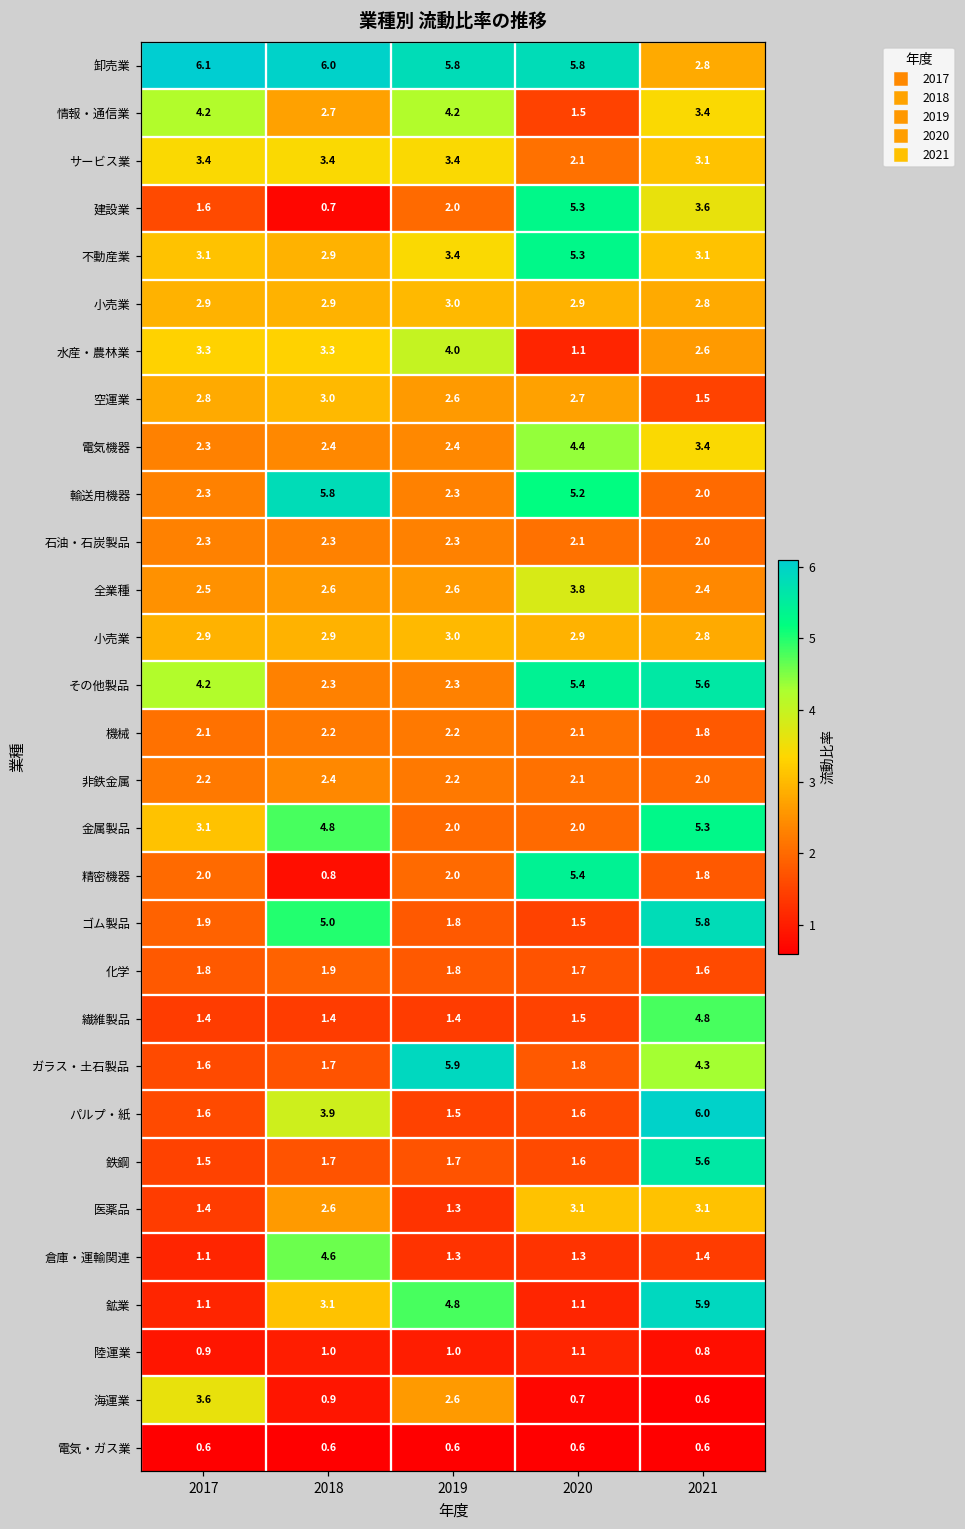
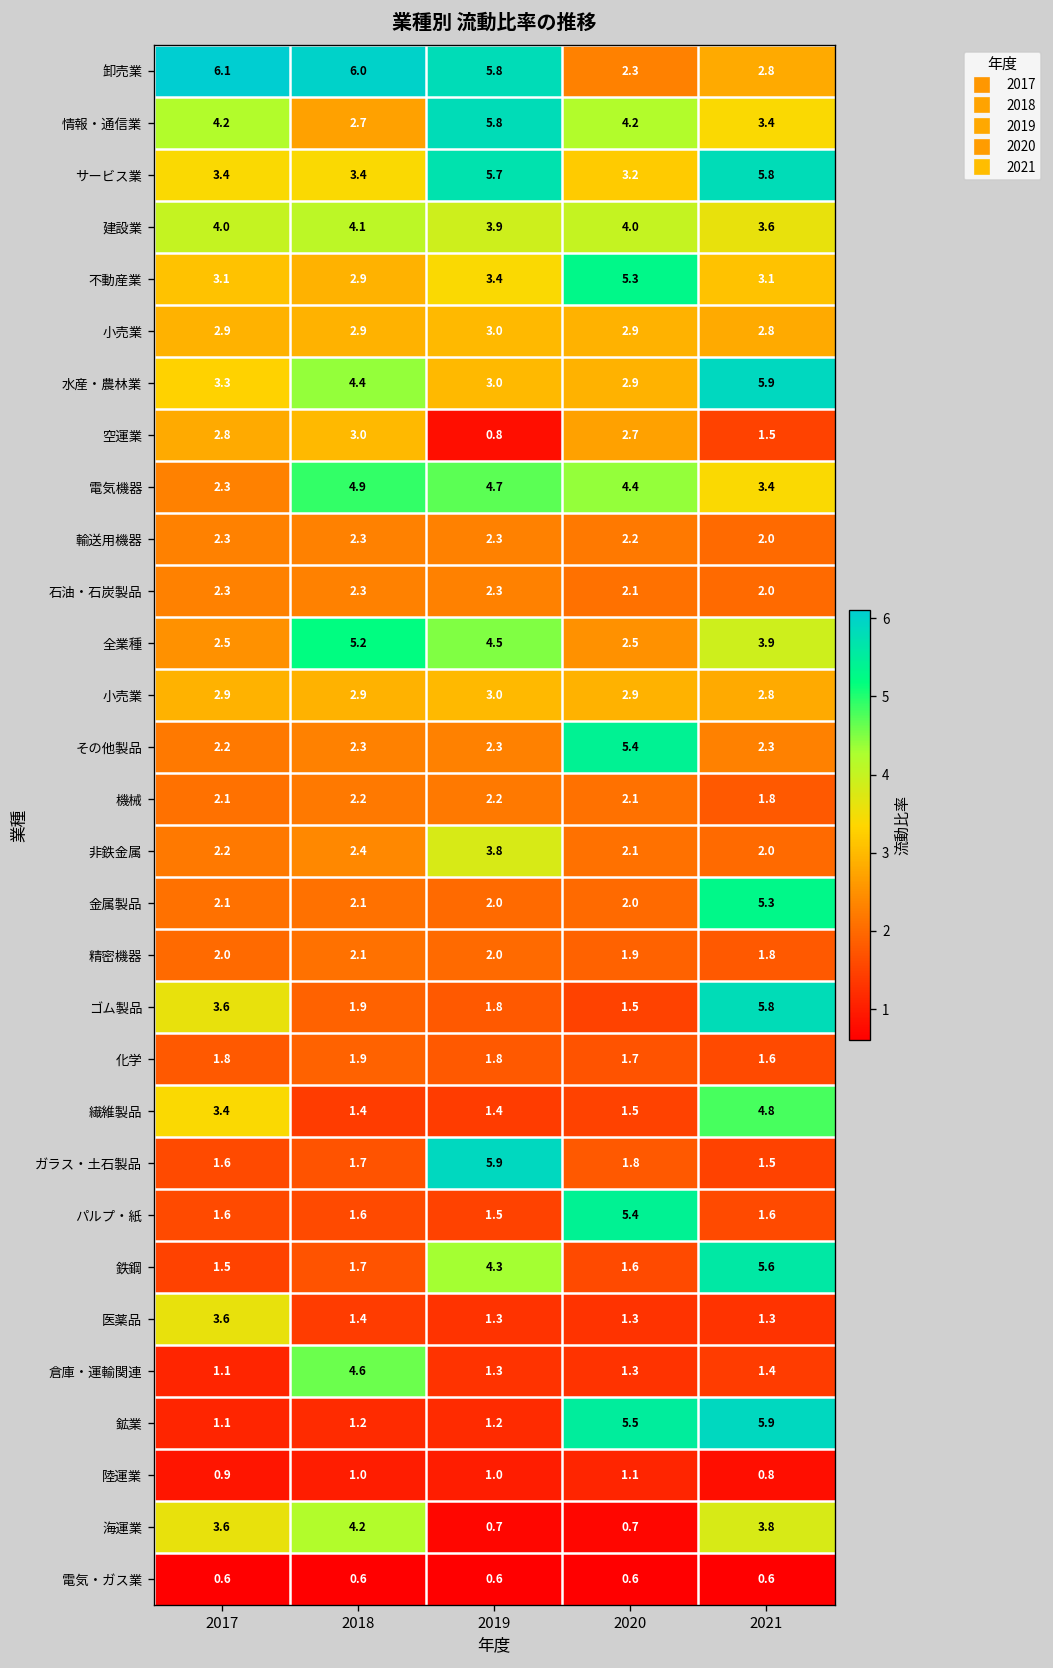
卸売業, 2020: 5.8 -> 2.3
情報・通信業, 2019: 4.2 -> 5.8
情報・通信業, 2020: 1.5 -> 4.2
サービス業, 2019: 3.4 -> 5.7
サービス業, 2020: 2.1 -> 3.2
サービス業, 2021: 3.1 -> 5.8
建設業, 2017: 1.6 -> 4.0
建設業, 2018: 0.7 -> 4.1
建設業, 2019: 2.0 -> 3.9
建設業, 2020: 5.3 -> 4.0
水産・農林業, 2018: 3.3 -> 4.4
水産・農林業, 2019: 4.0 -> 3.0
水産・農林業, 2020: 1.1 -> 2.9
水産・農林業, 2021: 2.6 -> 5.9
空運業, 2019: 2.6 -> 0.8
電気機器, 2018: 2.4 -> 4.9
電気機器, 2019: 2.4 -> 4.7
輸送用機器, 2018: 5.8 -> 2.3
輸送用機器, 2020: 5.2 -> 2.2
全業種, 2018: 2.6 -> 5.2
全業種, 2019: 2.6 -> 4.5
全業種, 2020: 3.8 -> 2.5
全業種, 2021: 2.4 -> 3.9
その他製品, 2017: 4.2 -> 2.2
その他製品, 2021: 5.6 -> 2.3
非鉄金属, 2019: 2.2 -> 3.8
金属製品, 2017: 3.1 -> 2.1
金属製品, 2018: 4.8 -> 2.1
精密機器, 2018: 0.8 -> 2.1
精密機器, 2020: 5.4 -> 1.9
ゴム製品, 2017: 1.9 -> 3.6
ゴム製品, 2018: 5.0 -> 1.9
繊維製品, 2017: 1.4 -> 3.4
ガラス・土石製品, 2021: 4.3 -> 1.5
パルプ・紙, 2018: 3.9 -> 1.6
パルプ・紙, 2020: 1.6 -> 5.4
パルプ・紙, 2021: 6.0 -> 1.6
鉄鋼, 2019: 1.7 -> 4.3
医薬品, 2017: 1.4 -> 3.6
医薬品, 2018: 2.6 -> 1.4
医薬品, 2020: 3.1 -> 1.3
医薬品, 2021: 3.1 -> 1.3
鉱業, 2018: 3.1 -> 1.2
鉱業, 2019: 4.8 -> 1.2
鉱業, 2020: 1.1 -> 5.5
海運業, 2018: 0.9 -> 4.2
海運業, 2019: 2.6 -> 0.7
海運業, 2021: 0.6 -> 3.8
